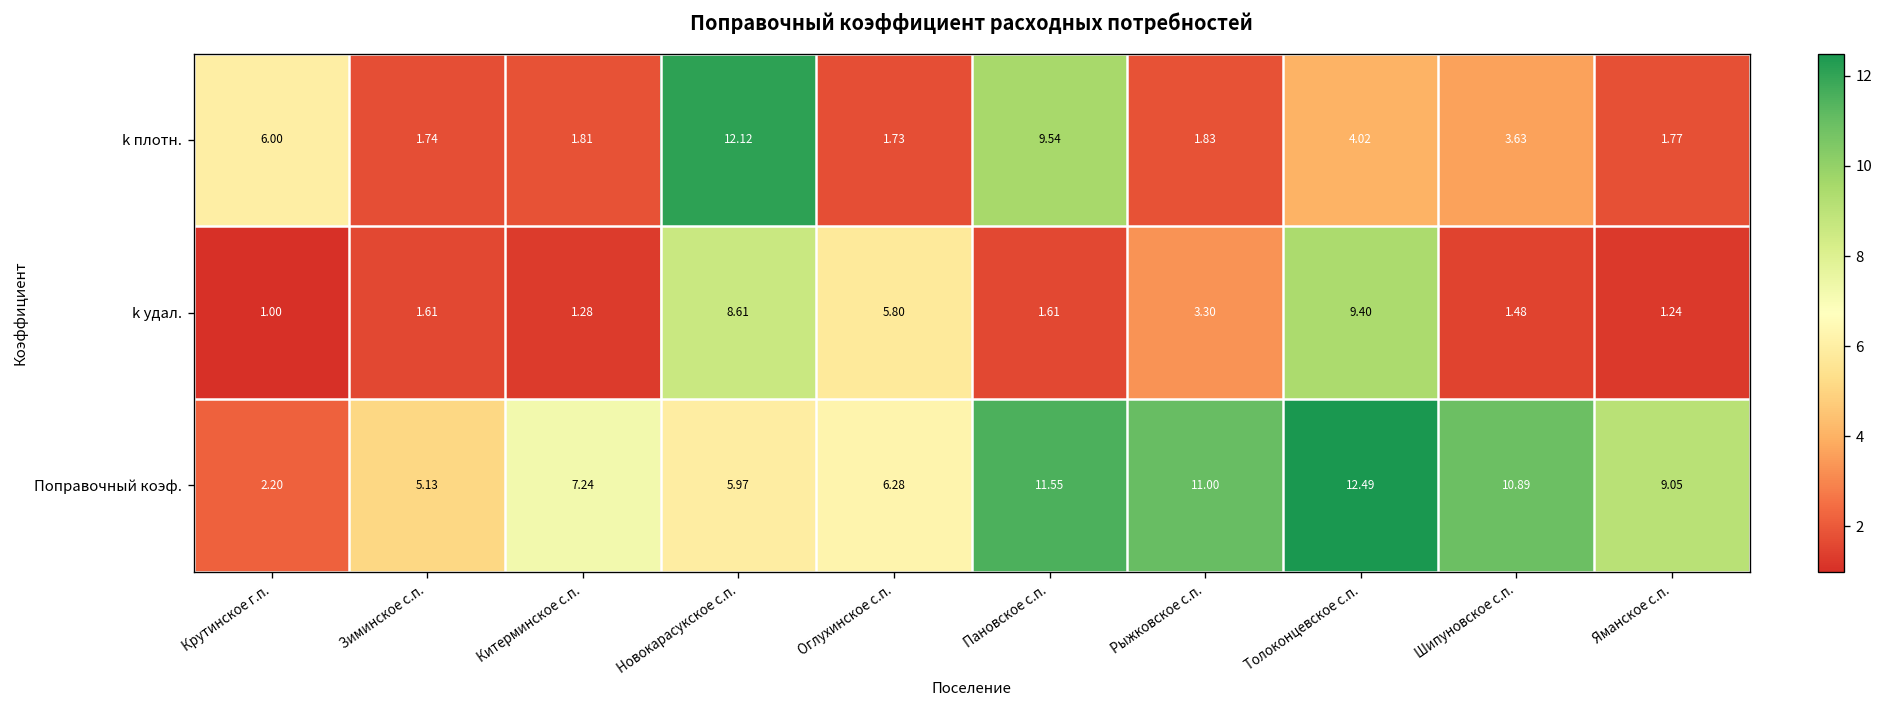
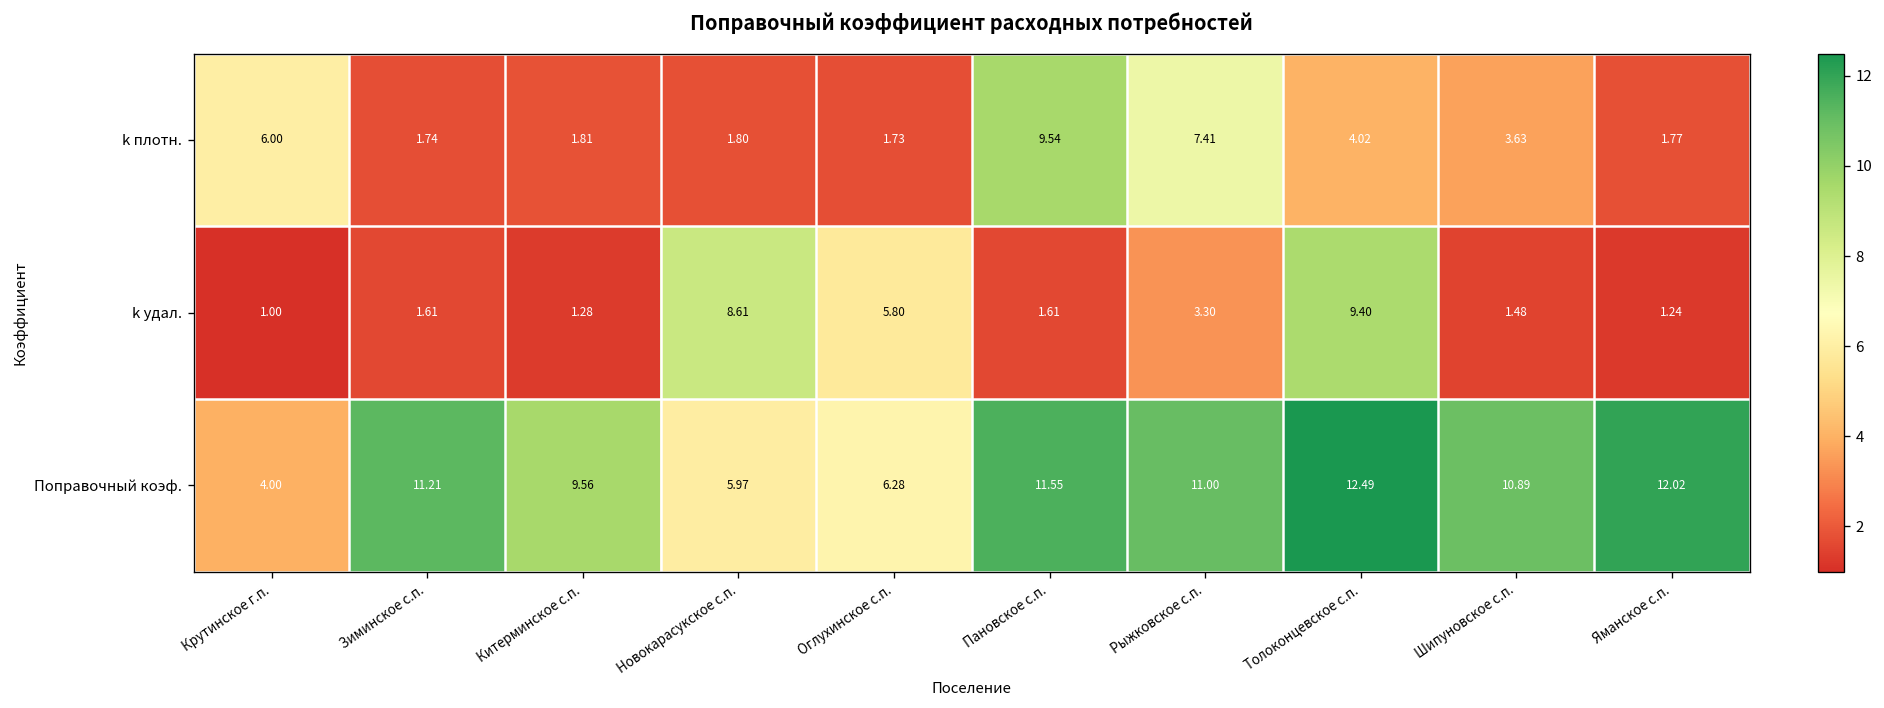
k плотн., Новокарасукское с.п.: 12.12 -> 1.80
k плотн., Рыжковское с.п.: 1.83 -> 7.41
Поправочный коэф., Крутинское г.п.: 2.20 -> 4.00
Поправочный коэф., Зиминское с.п.: 5.13 -> 11.21
Поправочный коэф., Китерминское с.п.: 7.24 -> 9.56
Поправочный коэф., Яманское с.п.: 9.05 -> 12.02
